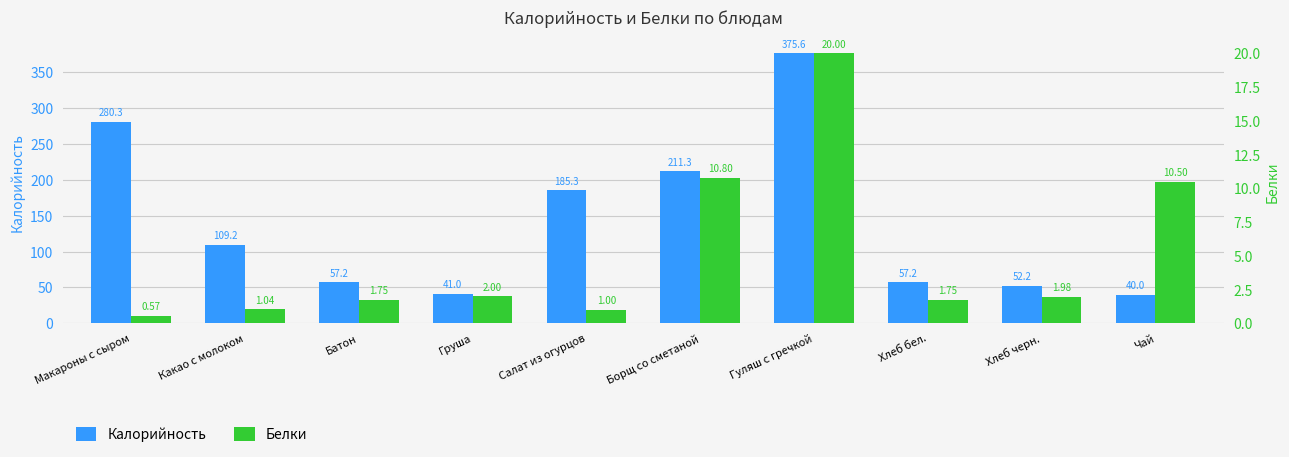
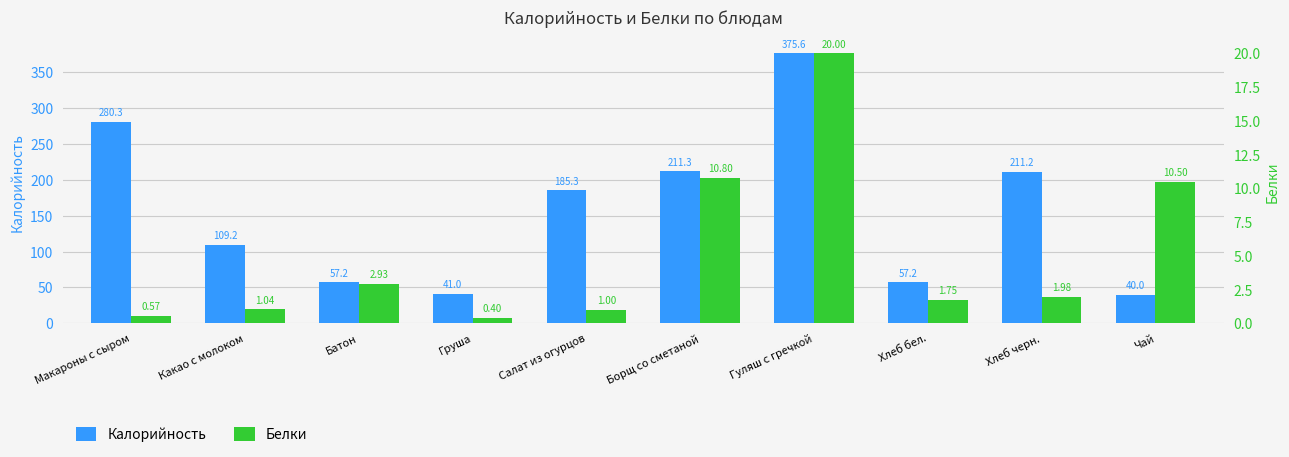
Калорийность, Хлеб черн.: 52.2 -> 211.2
Белки, Батон: 1.75 -> 2.93
Белки, Груша: 2.00 -> 0.40
